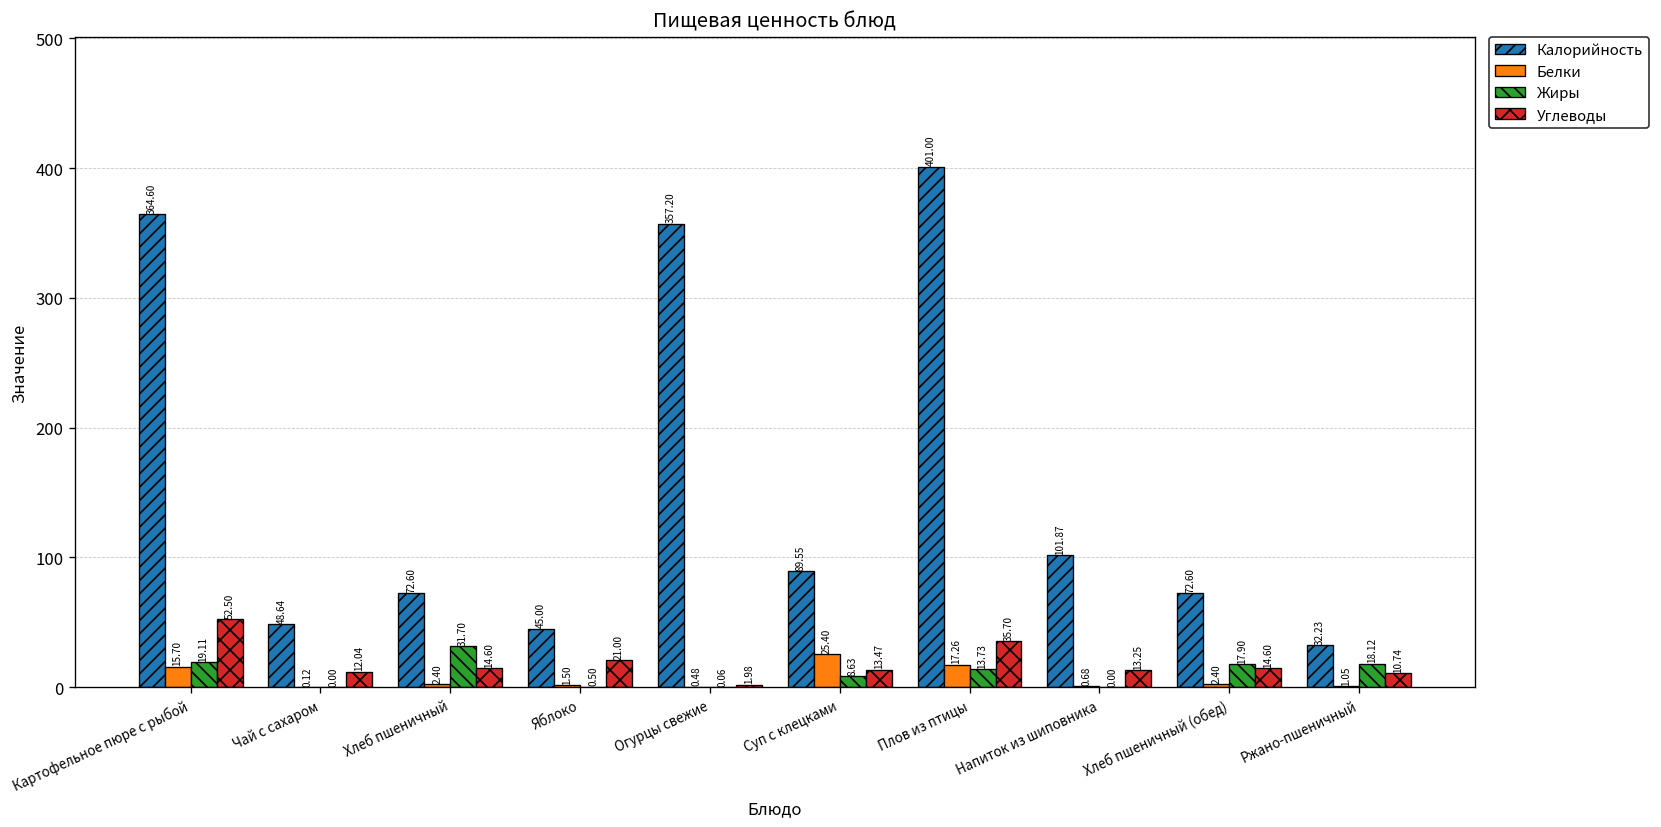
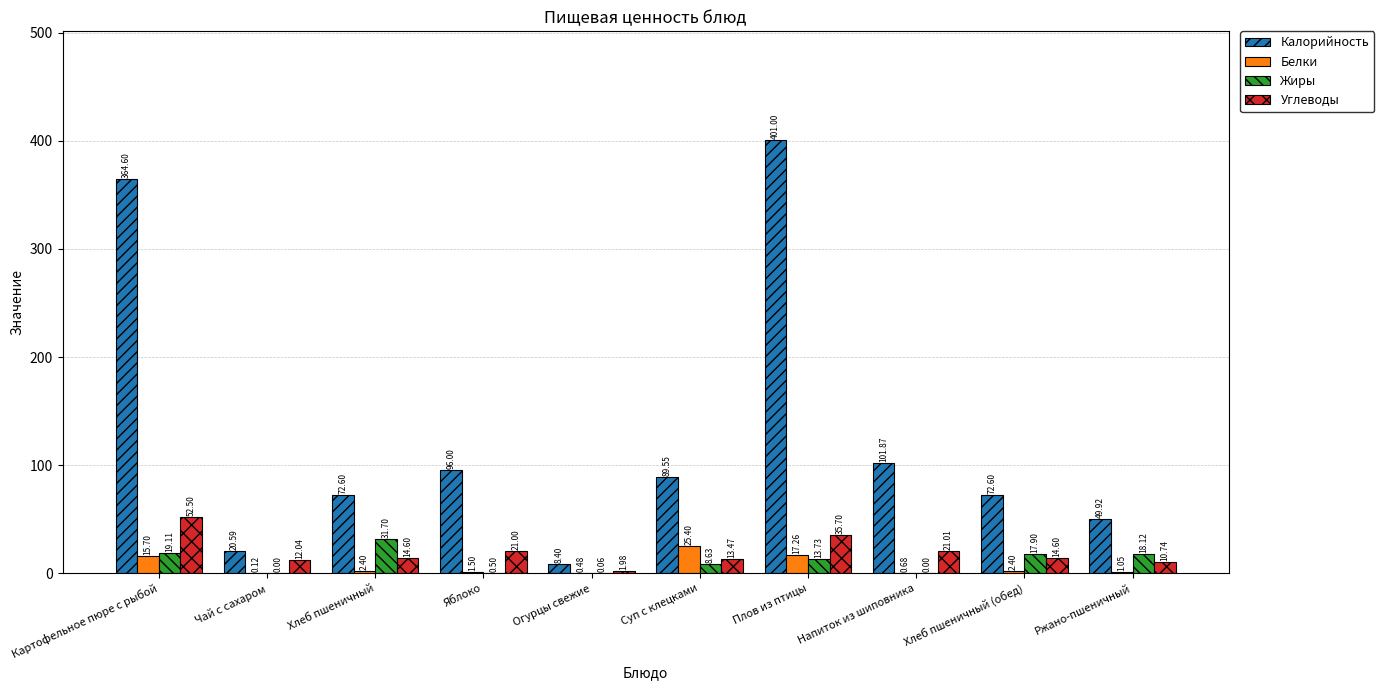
Калорийность, Чай с сахаром: 48.64 -> 20.59
Калорийность, Яблоко: 45.00 -> 96.00
Калорийность, Огурцы свежие: 357.20 -> 8.40
Углеводы, Напиток из шиповника: 13.25 -> 21.01
Калорийность, Ржано-пшеничный: 32.23 -> 49.92
